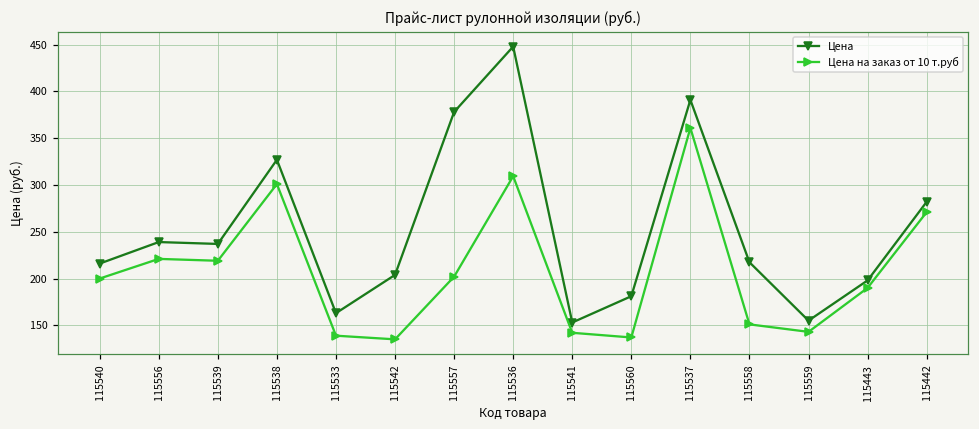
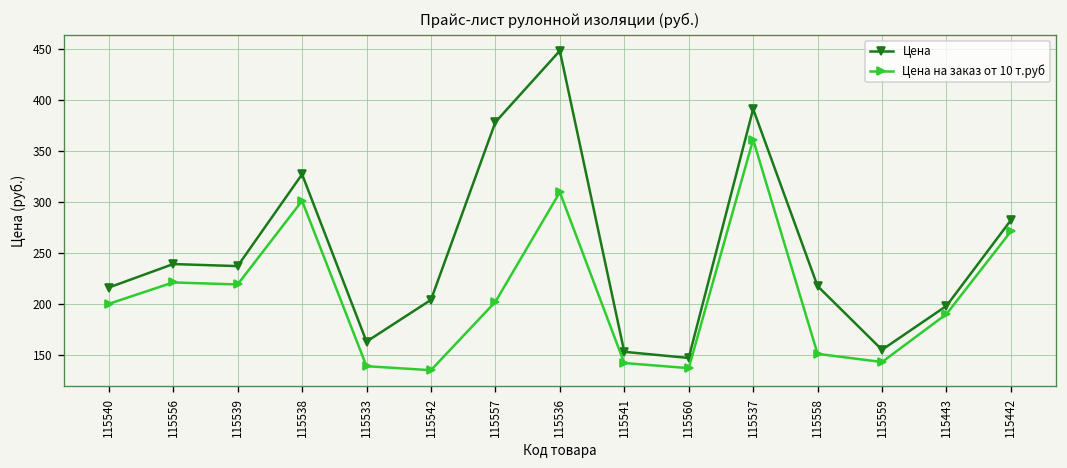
Цена, 115560: 180 -> 150
